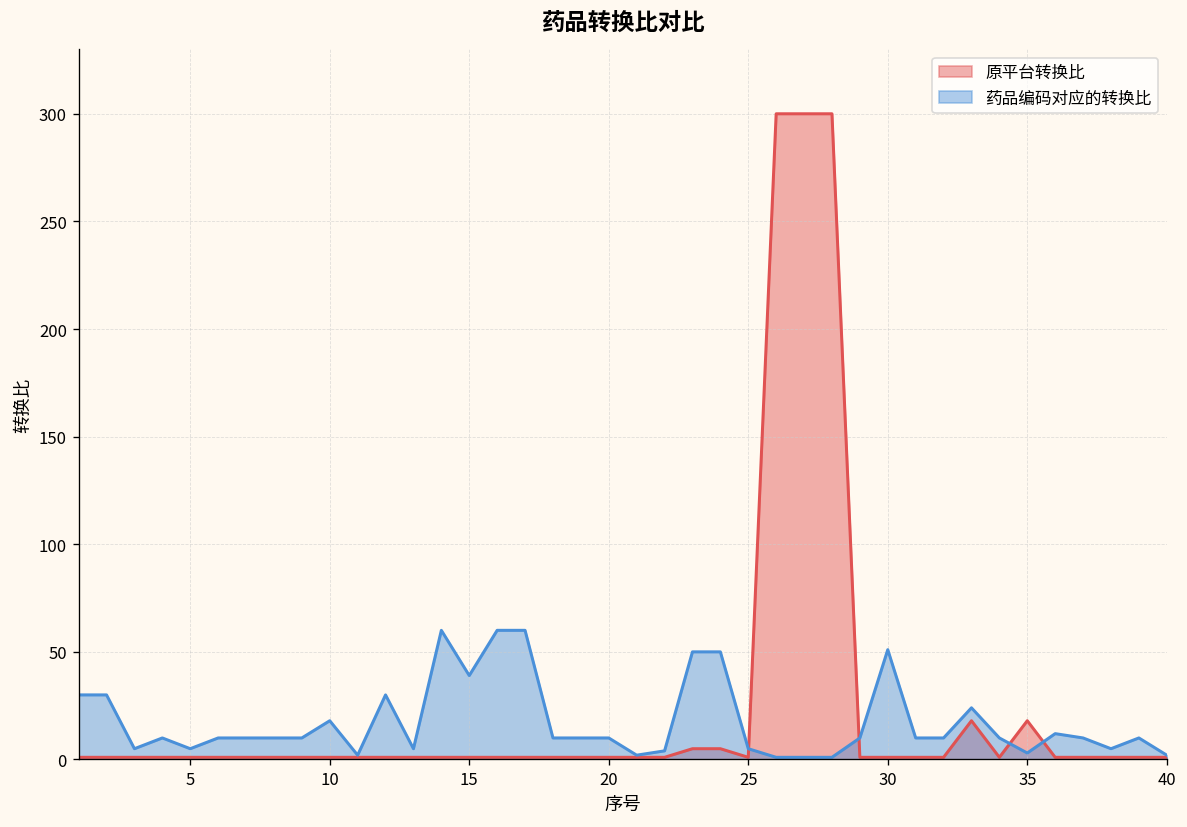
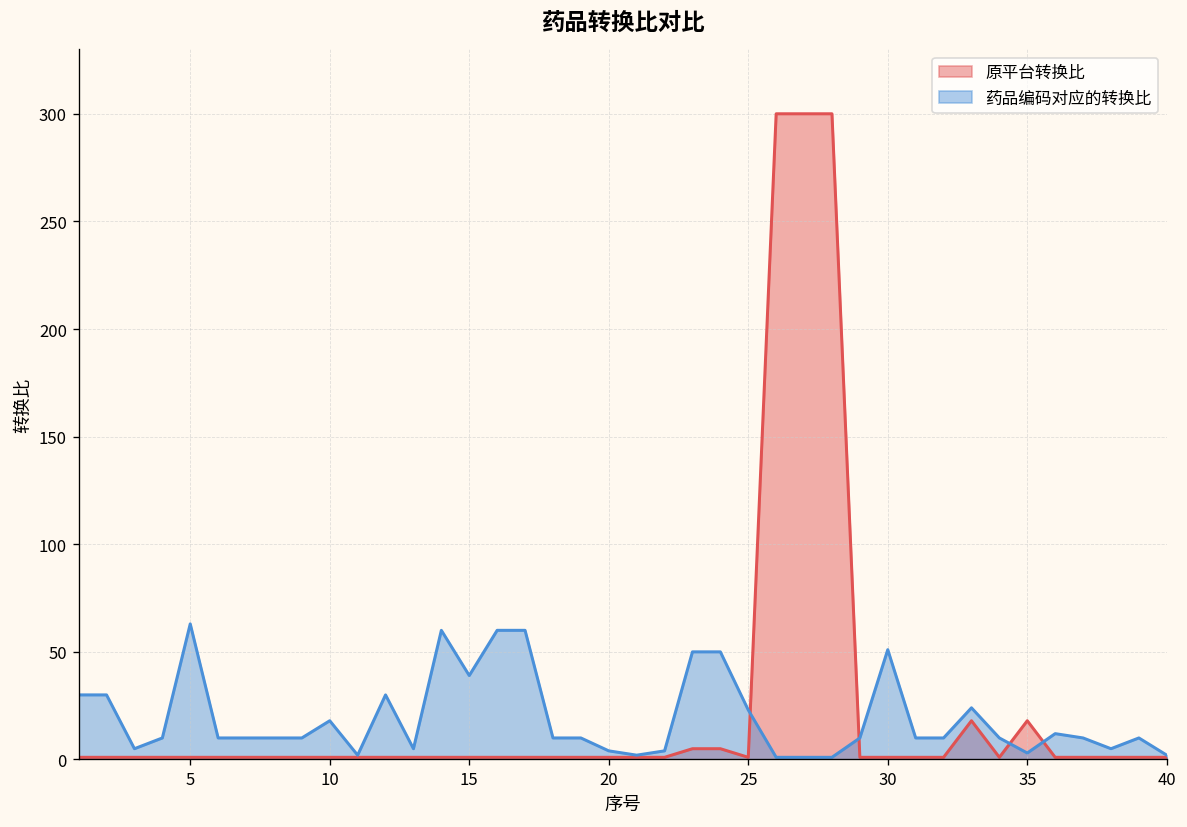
药品编码对应的转换比, 5: 5 -> 63
药品编码对应的转换比, 20: 10 -> 4
药品编码对应的转换比, 25: 5 -> 23
